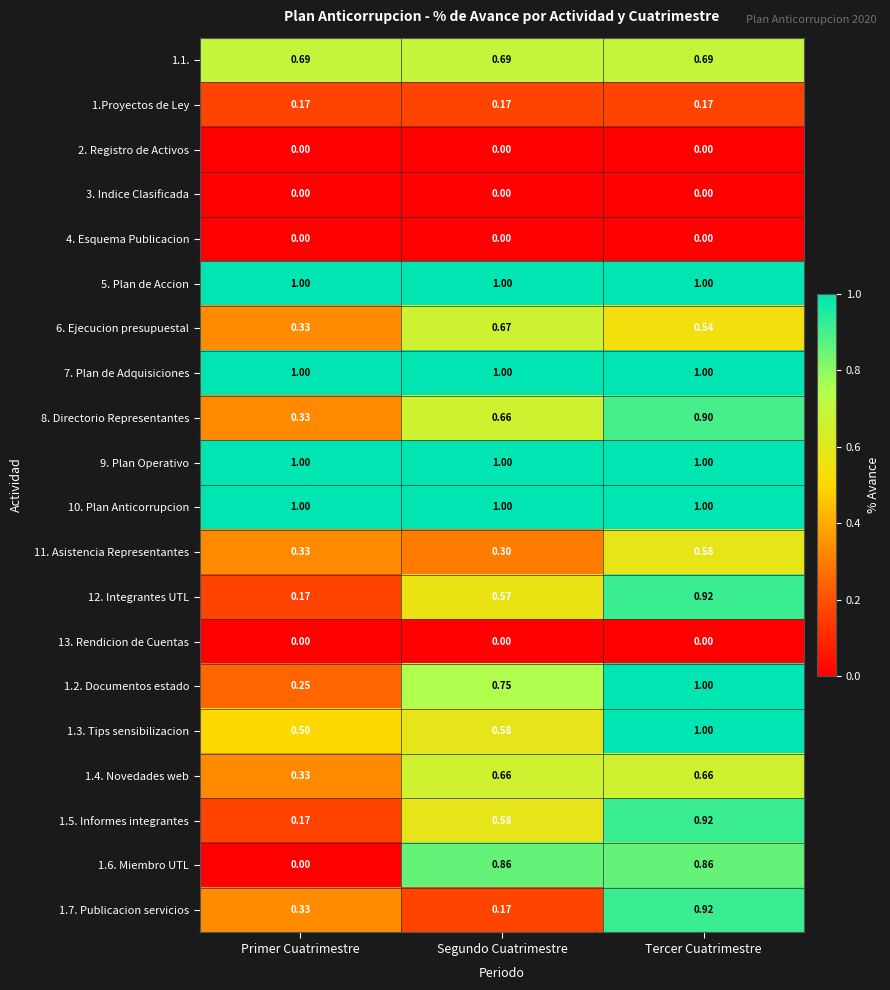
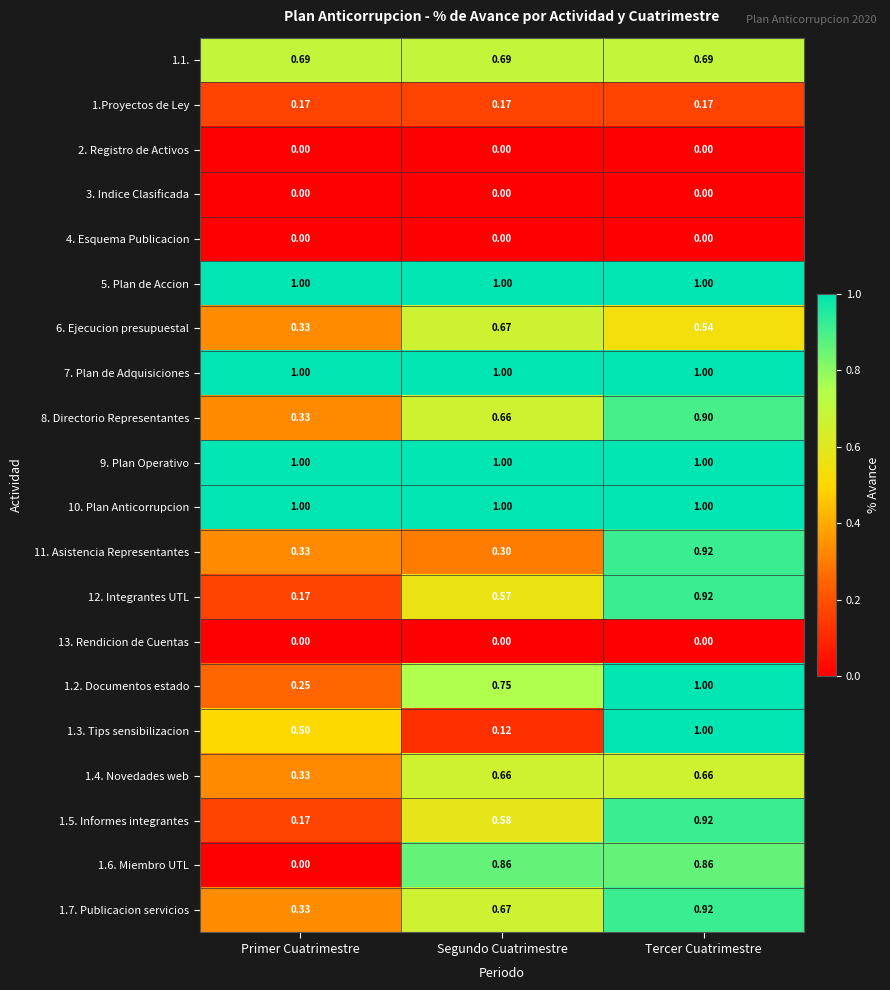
11. Asistencia Representantes, Tercer Cuatrimestre: 0.58 -> 0.92
1.3. Tips sensibilizacion, Segundo Cuatrimestre: 0.58 -> 0.12
1.7. Publicacion servicios, Segundo Cuatrimestre: 0.17 -> 0.67
